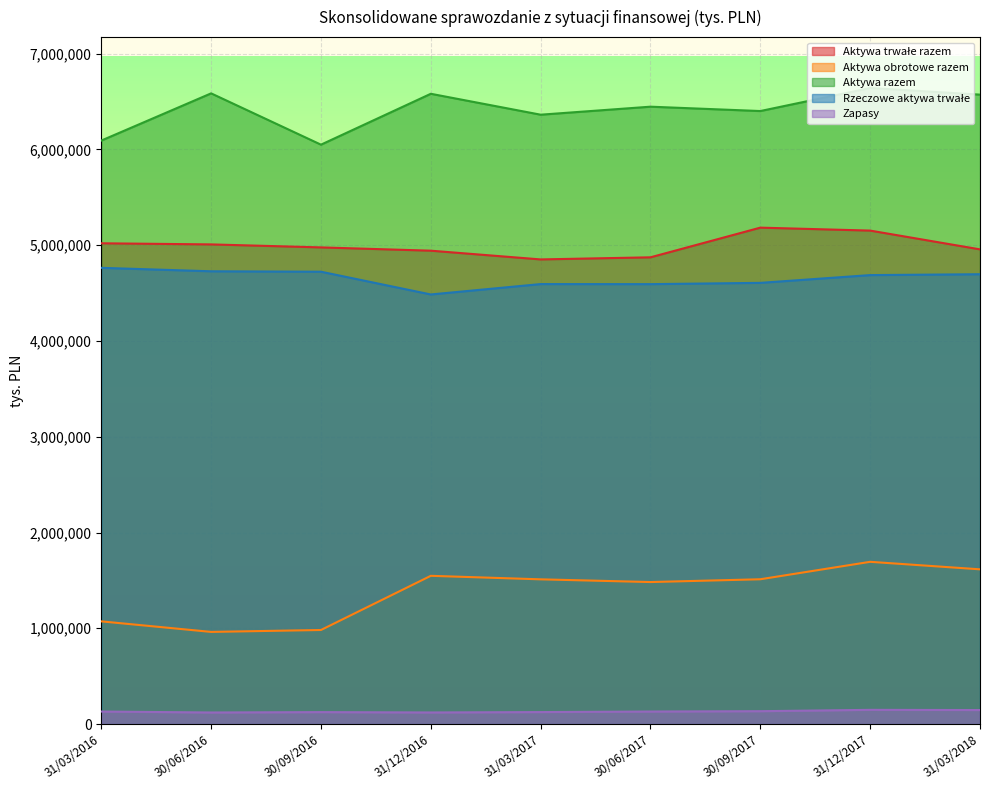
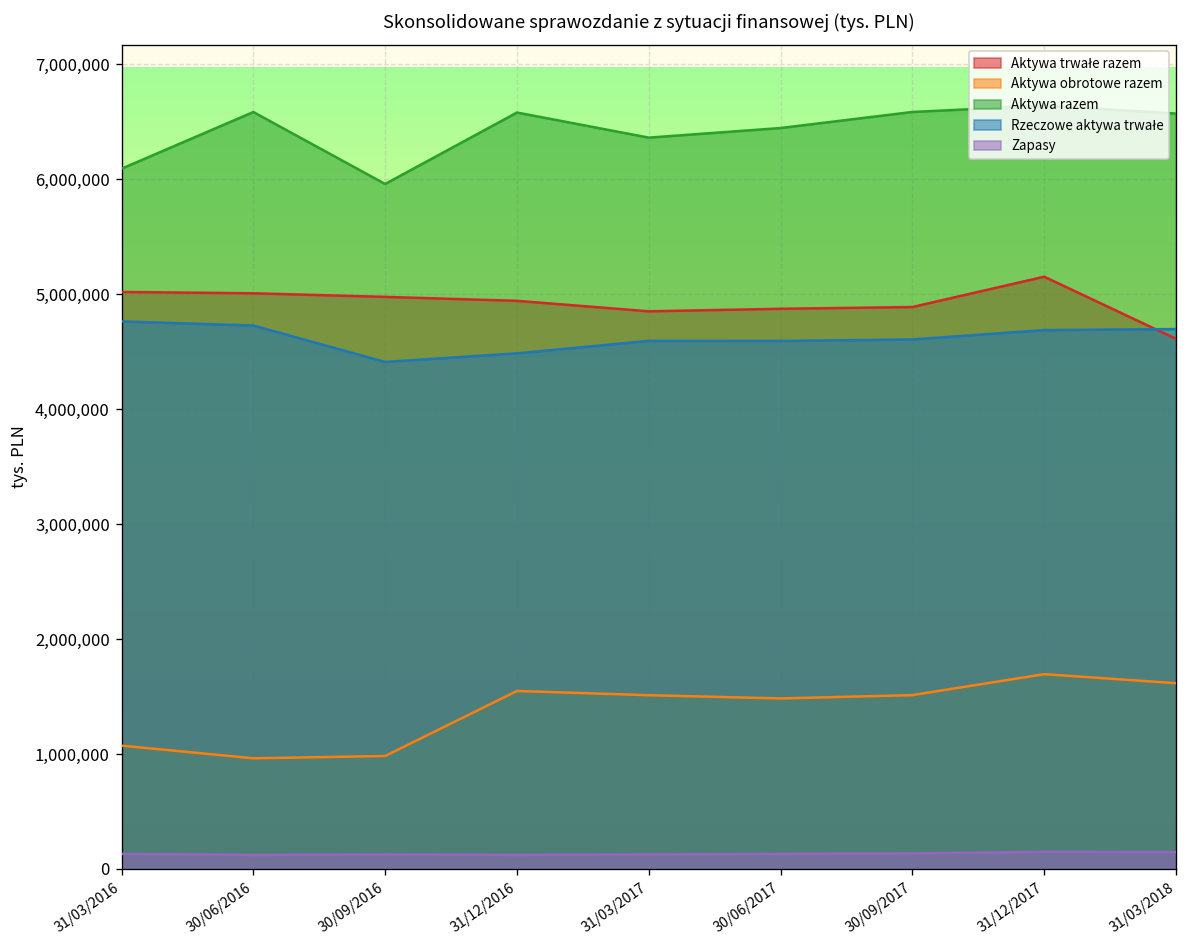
Aktywa razem, 30/09/2016: 6,050,000 -> 5,960,000
Rzeczowe aktywa trwałe, 30/09/2016: 4,700,000 -> 4,400,000
Aktywa trwałe razem, 30/09/2017: 5,200,000 -> 4,900,000
Aktywa razem, 30/09/2017: 6,400,000 -> 6,600,000
Aktywa trwałe razem, 31/03/2018: 5,000,000 -> 4,600,000
